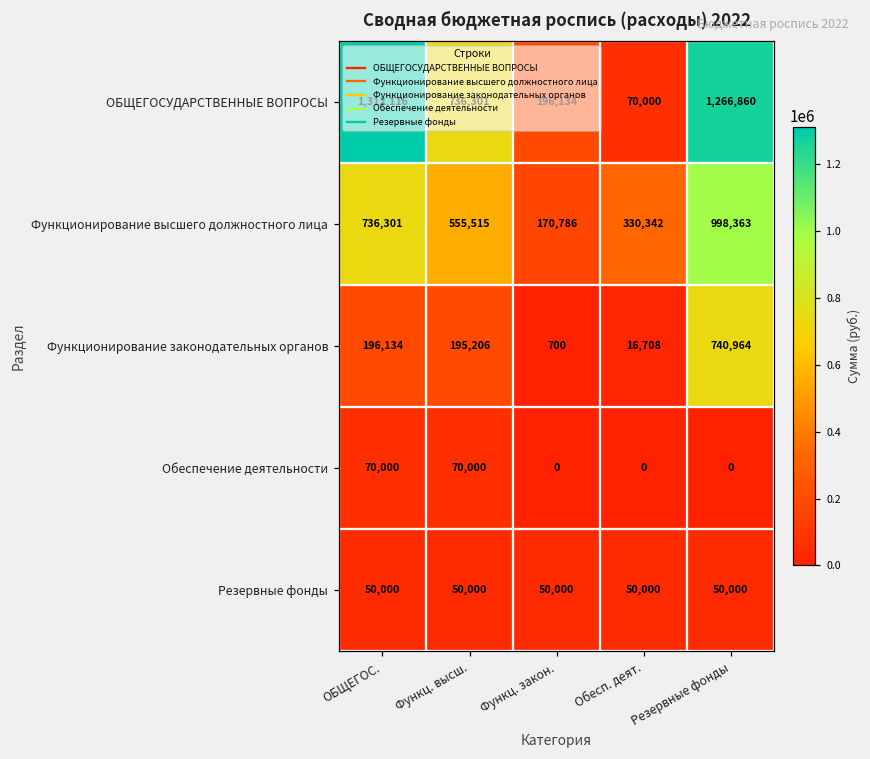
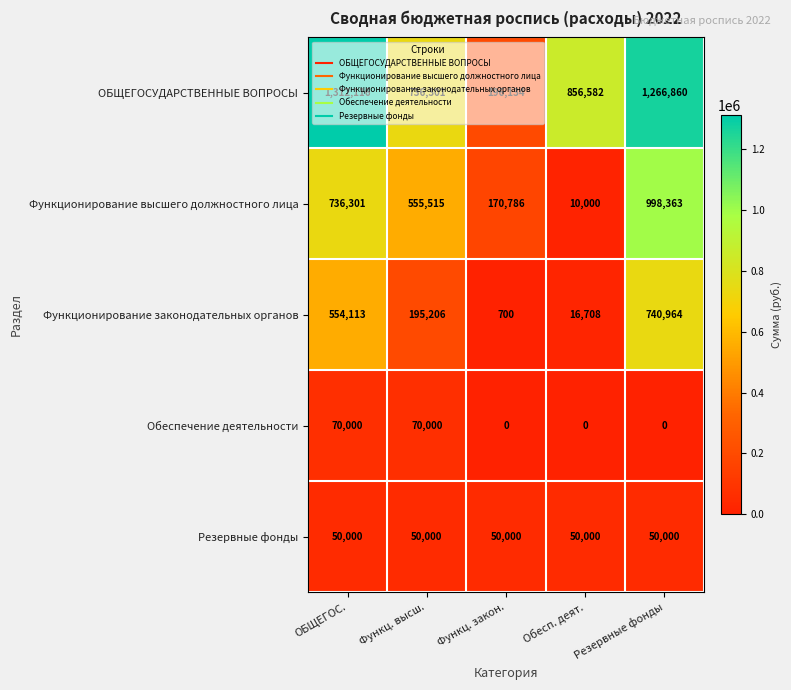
ОБЩЕГОСУДАРСТВЕННЫЕ ВОПРОСЫ, Обесп. деят.: 70,000 -> 856,582
Функционирование высшего должностного лица, Обесп. деят.: 330,342 -> 10,000
Функционирование законодательных органов, ОБЩЕГОС.: 196,134 -> 554,113
